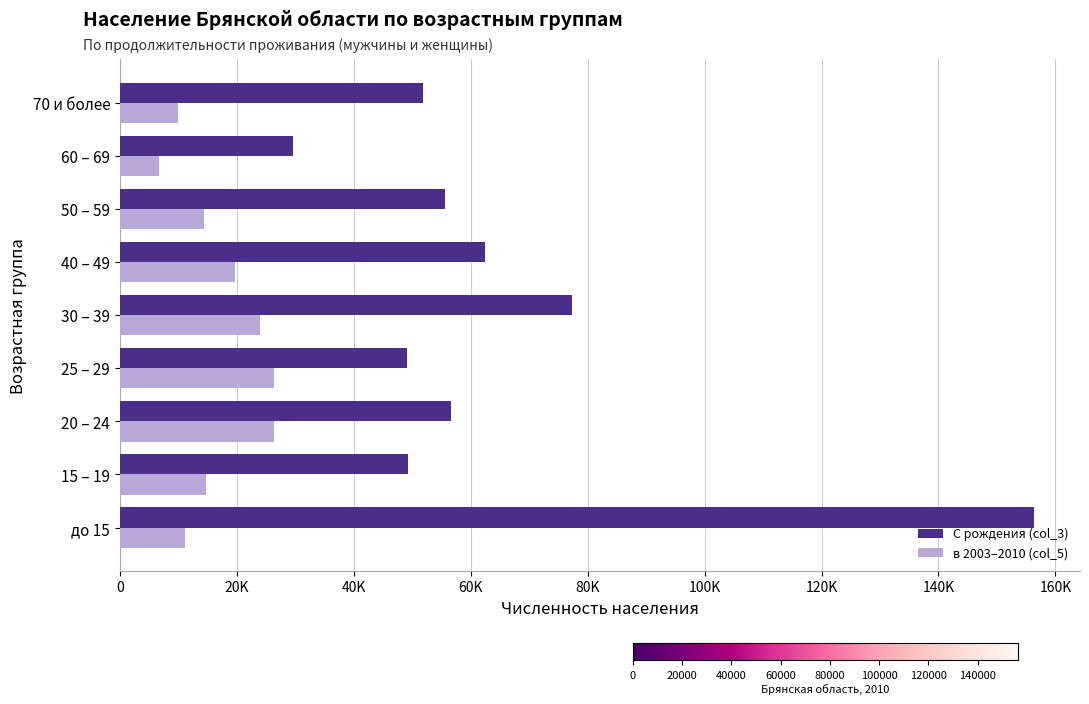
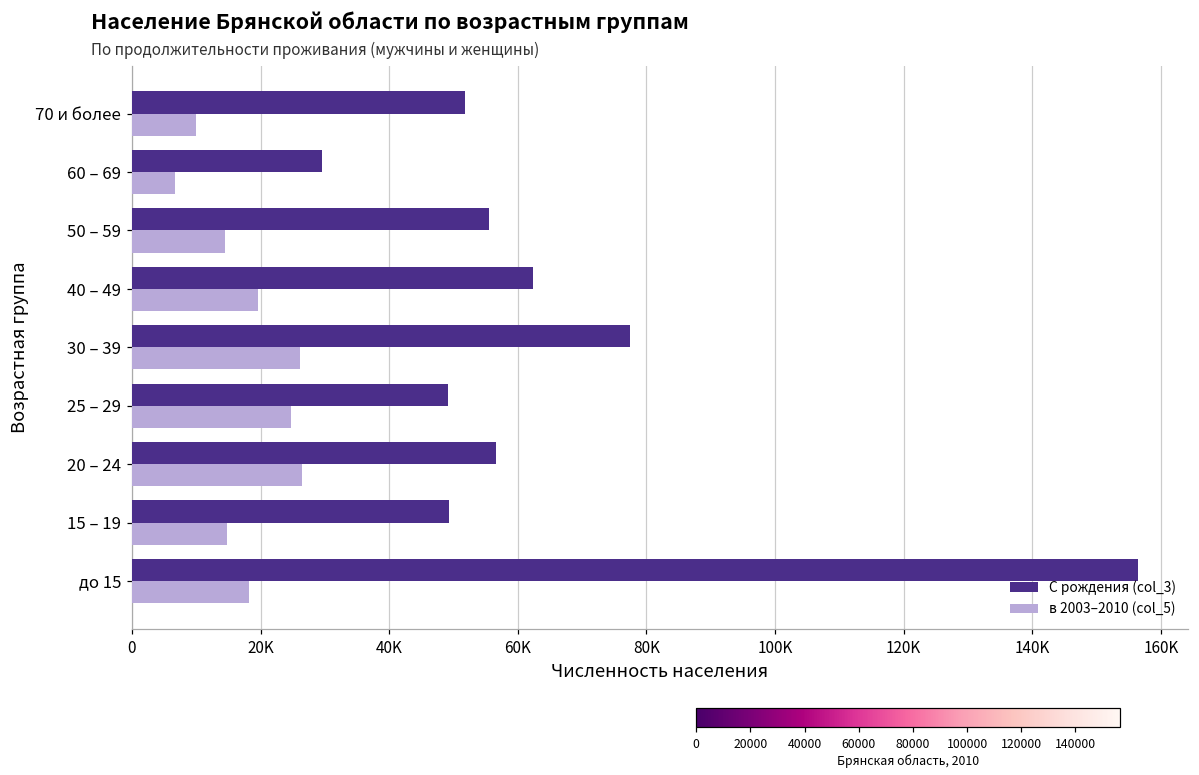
в 2003–2010 (col_5), 30 – 39: 24000 -> 26000
в 2003–2010 (col_5), 25 – 29: 26000 -> 25000
в 2003–2010 (col_5), до 15: 11000 -> 18000
